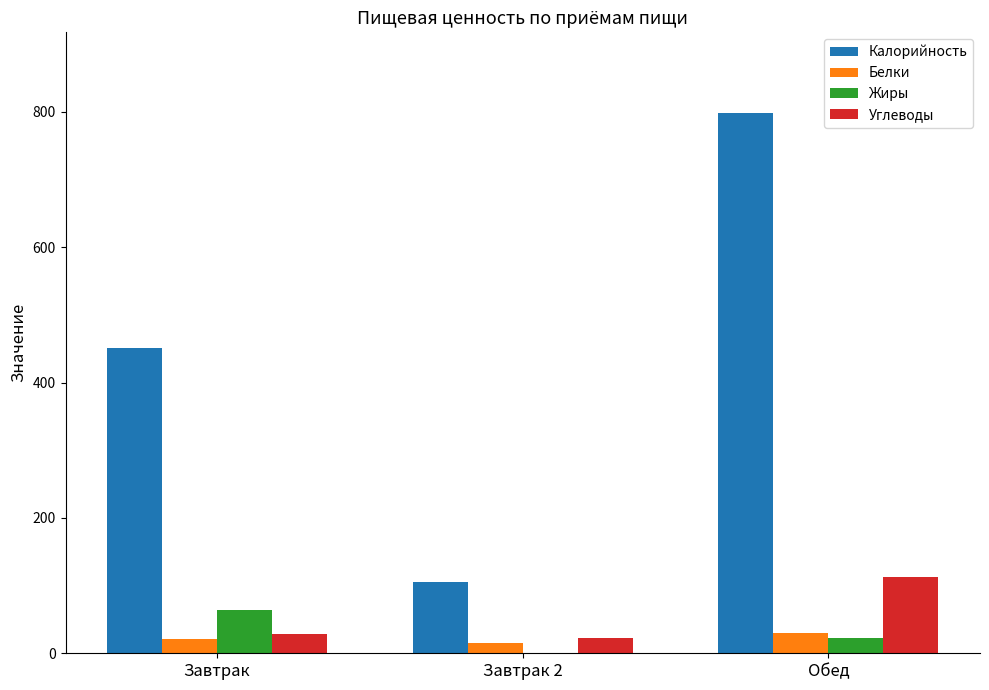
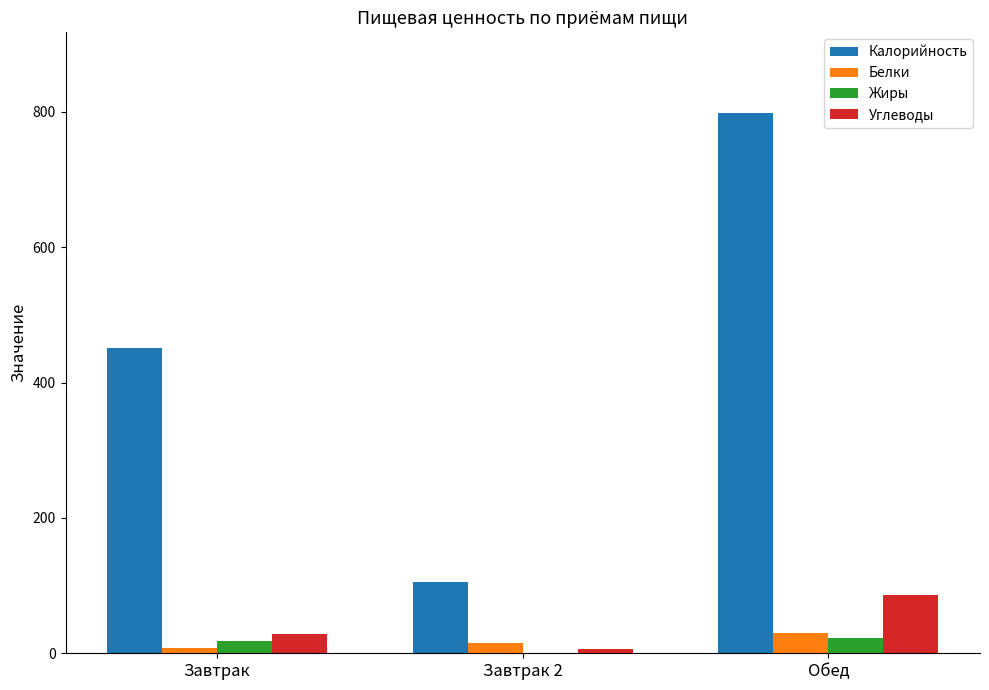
Белки, Завтрак: 20 -> 10
Жиры, Завтрак: 60 -> 20
Углеводы, Завтрак 2: 20 -> 10
Углеводы, Обед: 110 -> 90
